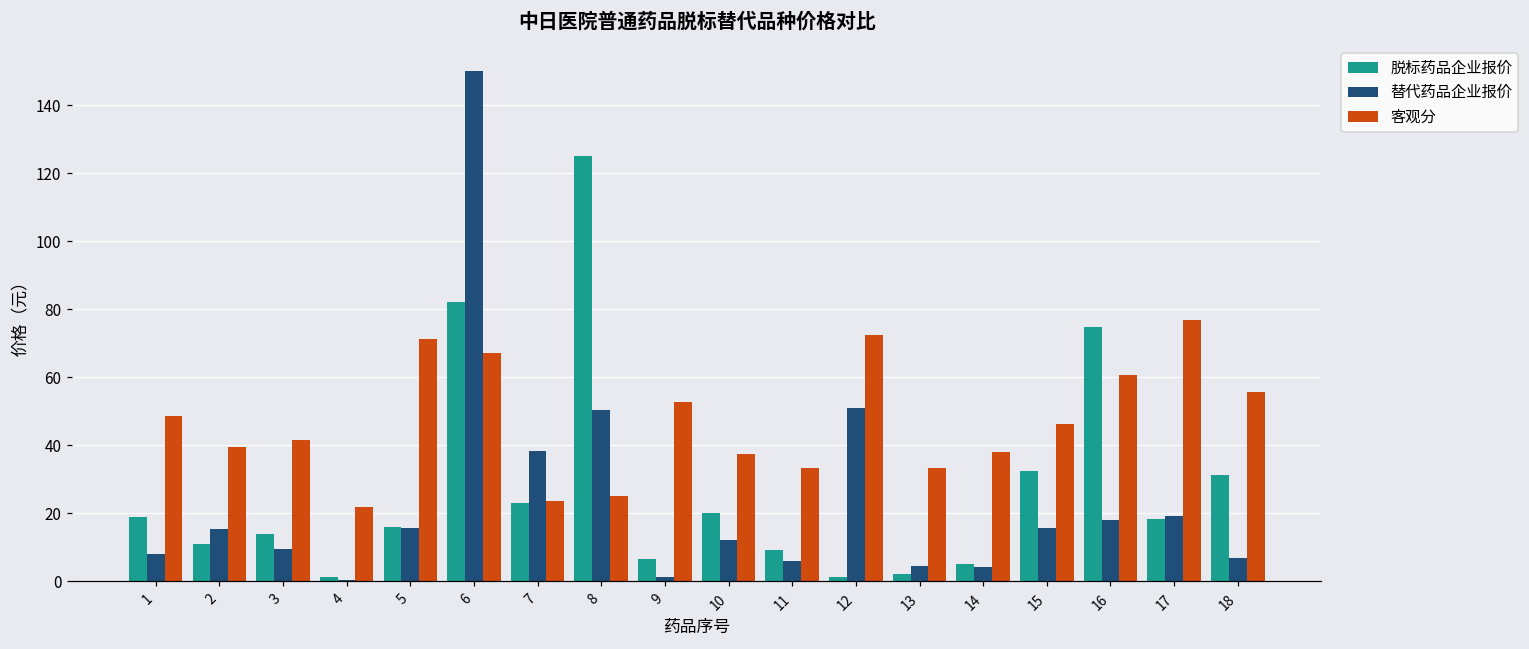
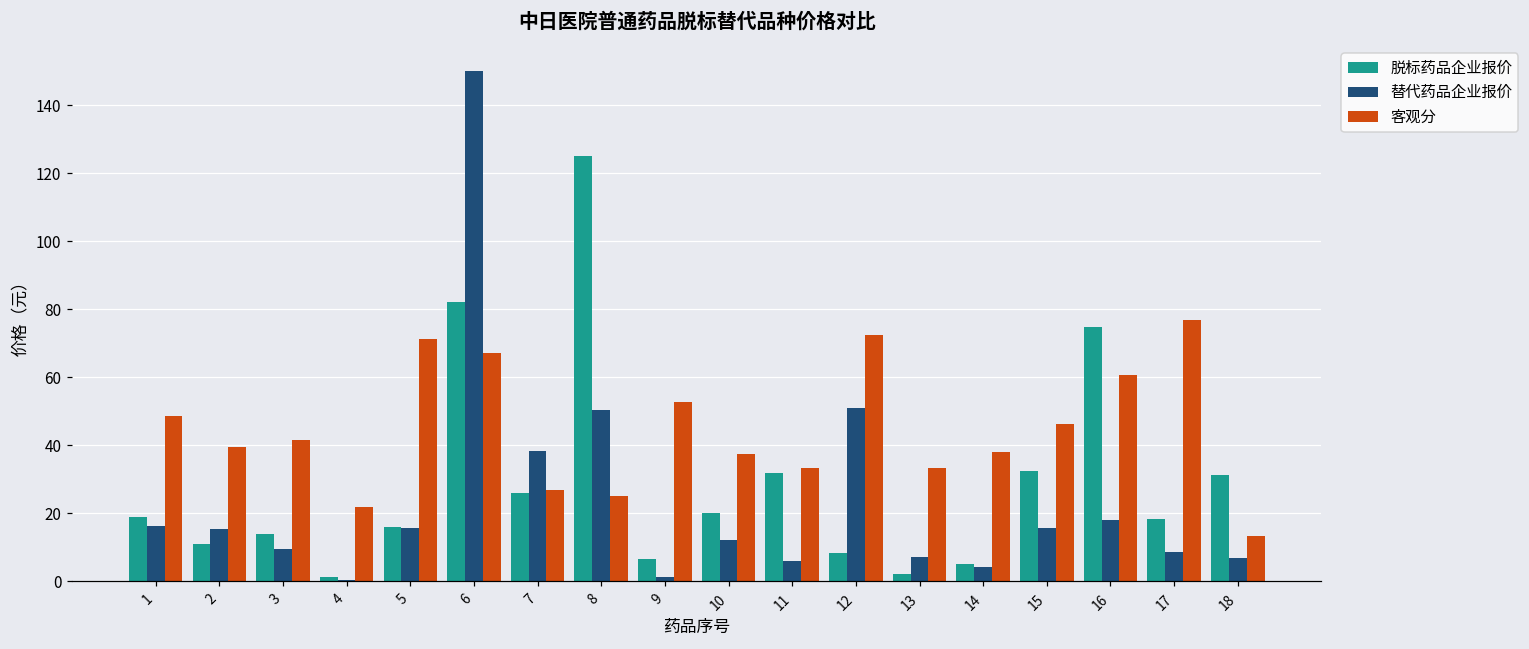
替代药品企业报价, 1: 8 -> 16
脱标药品企业报价, 7: 23 -> 26
客观分, 7: 24 -> 27
脱标药品企业报价, 11: 9 -> 32
脱标药品企业报价, 12: 1 -> 8
替代药品企业报价, 13: 5 -> 7
替代药品企业报价, 17: 19 -> 9
客观分, 18: 56 -> 13
